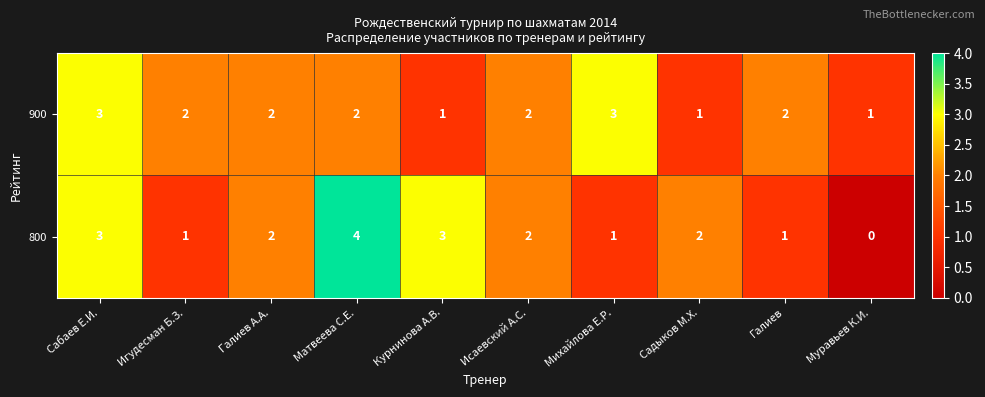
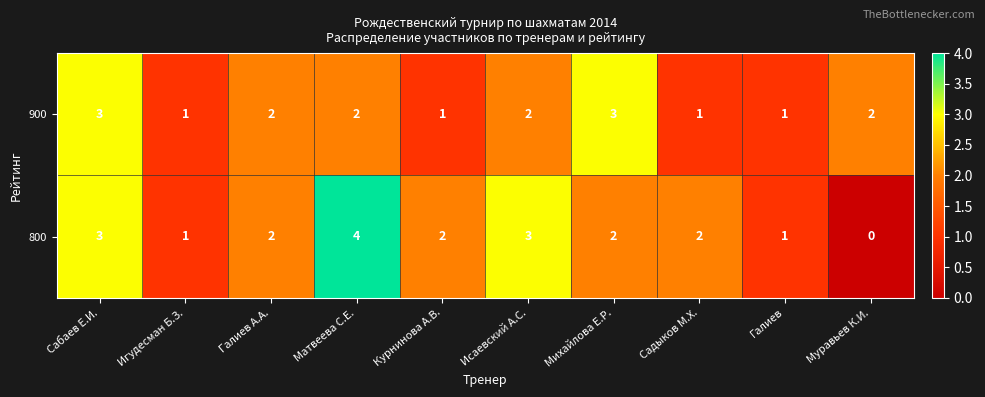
900, Игудесман Б.З.: 2 -> 1
900, Галиев: 2 -> 1
900, Муравьев К.И.: 1 -> 2
800, Курнинова А.В.: 3 -> 2
800, Исаевский А.С.: 2 -> 3
800, Михайлова Е.Р.: 1 -> 2
